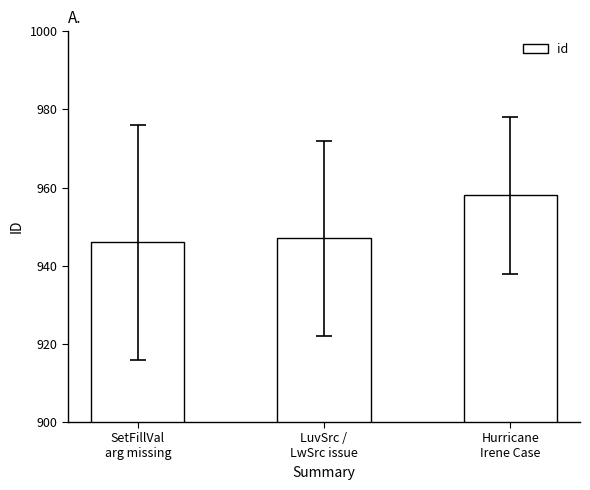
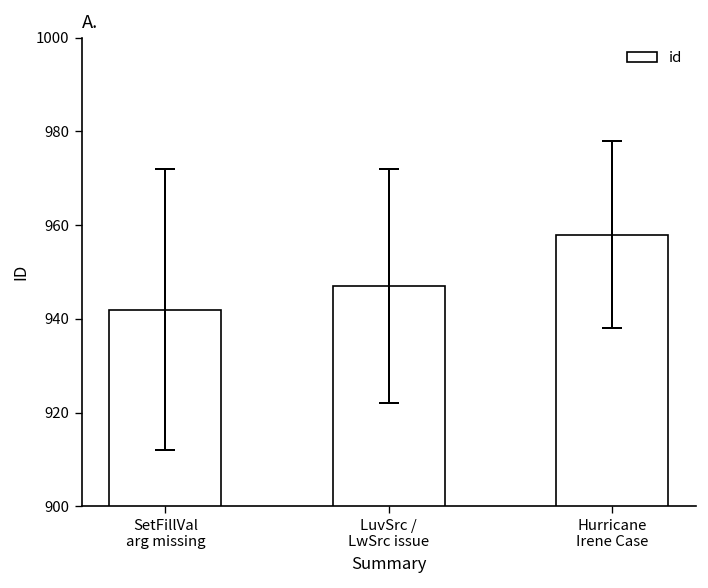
id, SetFillVal arg missing: 946 -> 942
